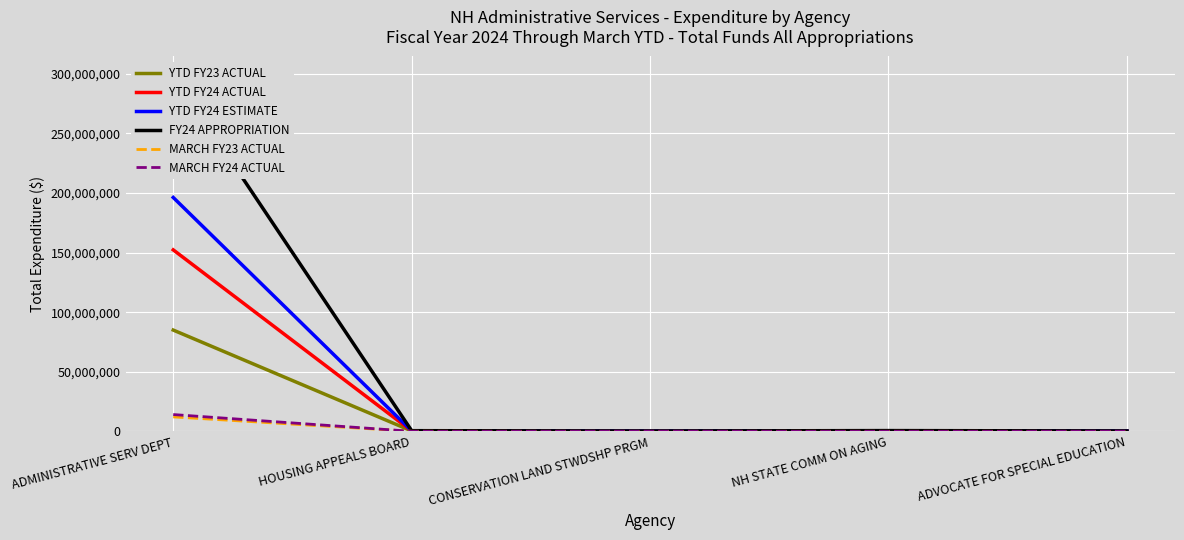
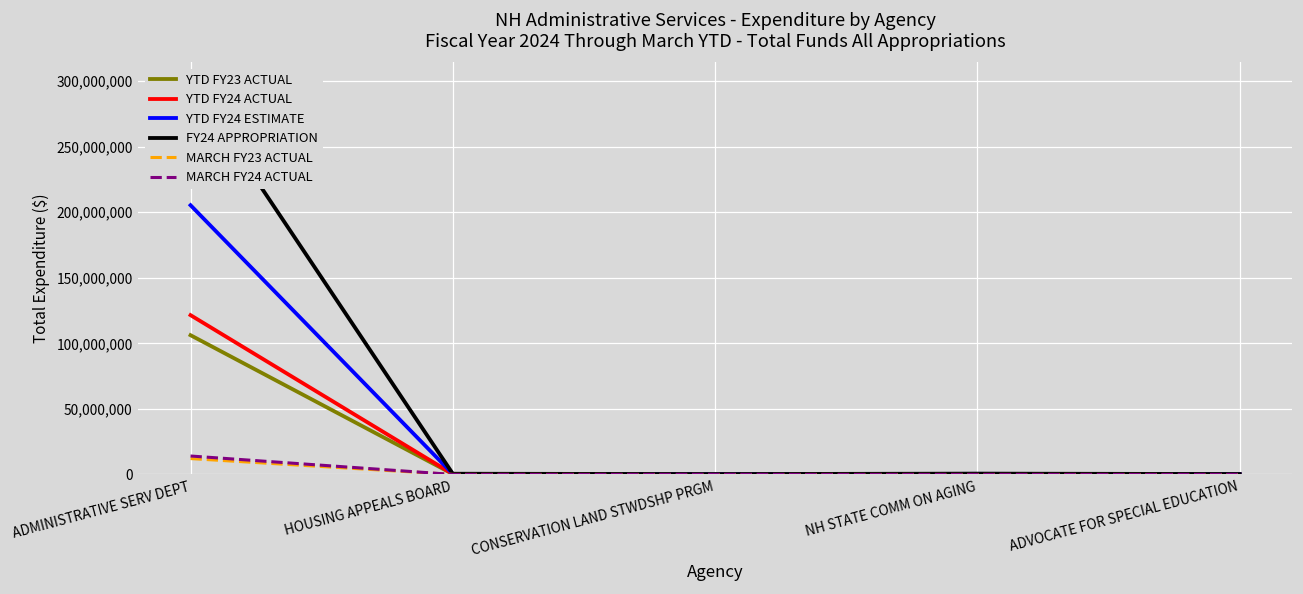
YTD FY23 ACTUAL, ADMINISTRATIVE SERV DEPT: 85,000,000 -> 106,000,000
YTD FY24 ACTUAL, ADMINISTRATIVE SERV DEPT: 152,000,000 -> 122,000,000
YTD FY24 ESTIMATE, ADMINISTRATIVE SERV DEPT: 196,000,000 -> 205,000,000
